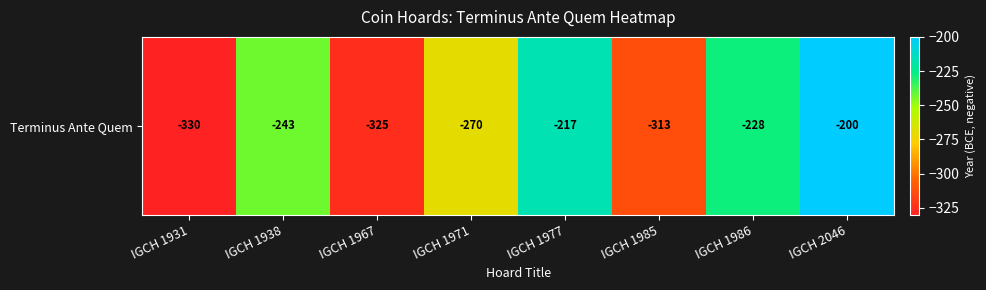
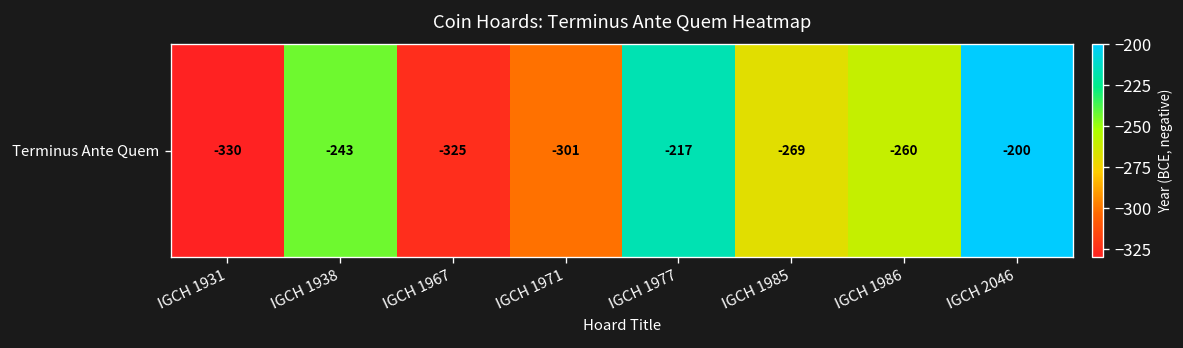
Terminus Ante Quem, IGCH 1971: -270 -> -301
Terminus Ante Quem, IGCH 1985: -313 -> -269
Terminus Ante Quem, IGCH 1986: -228 -> -260
